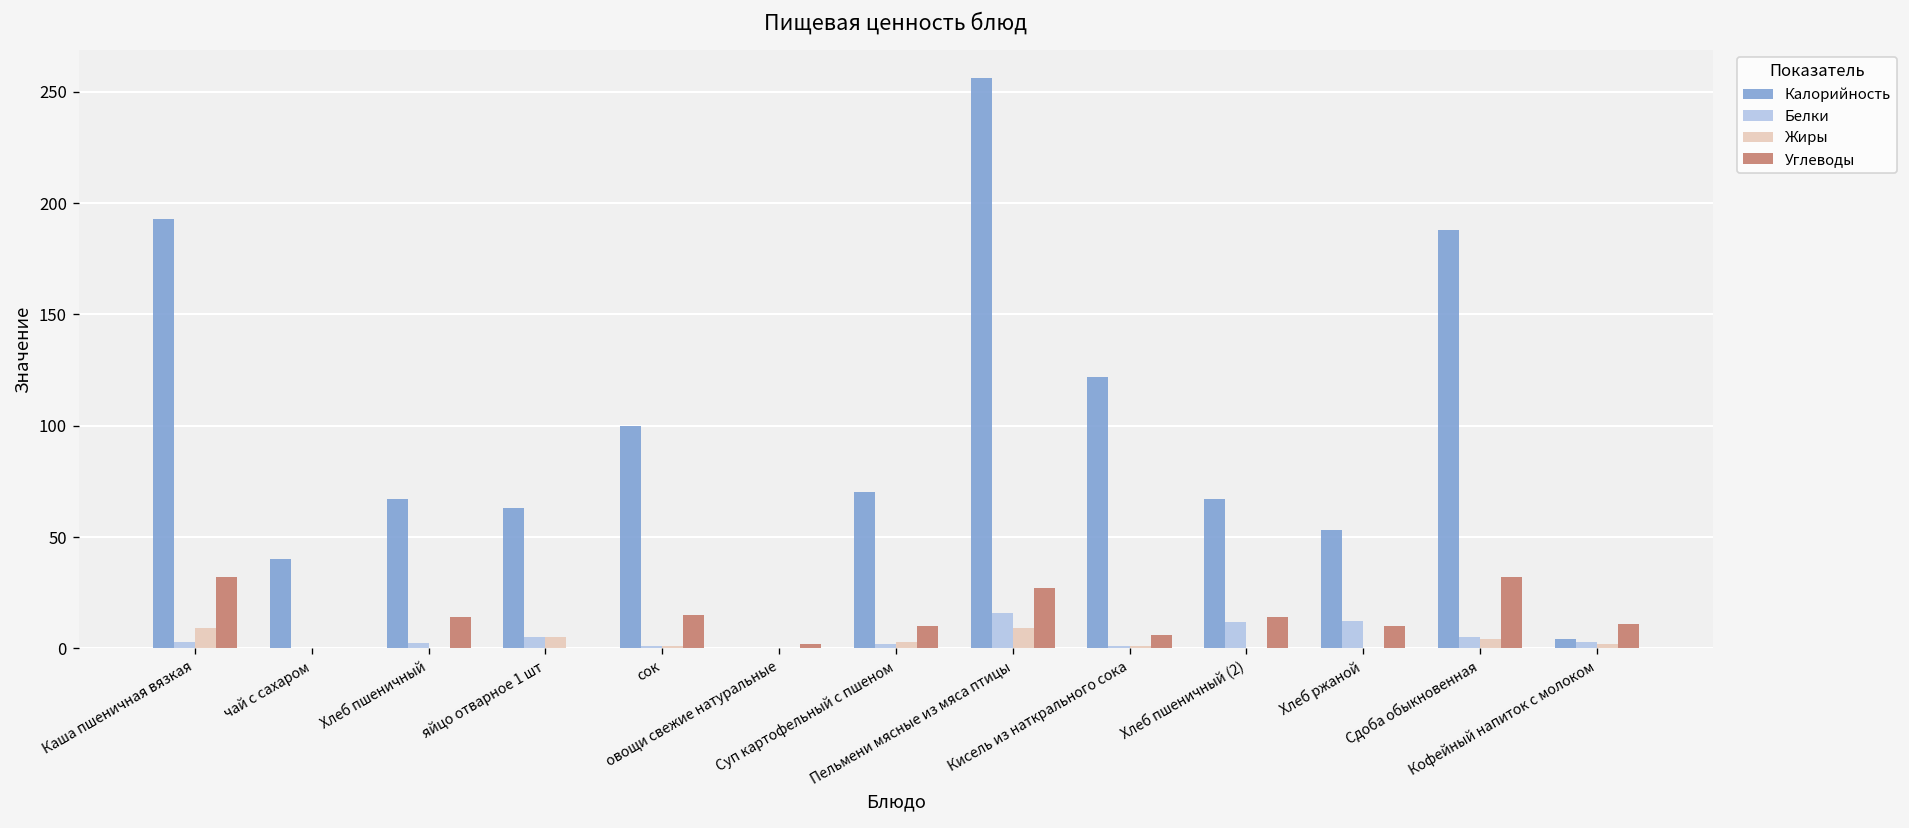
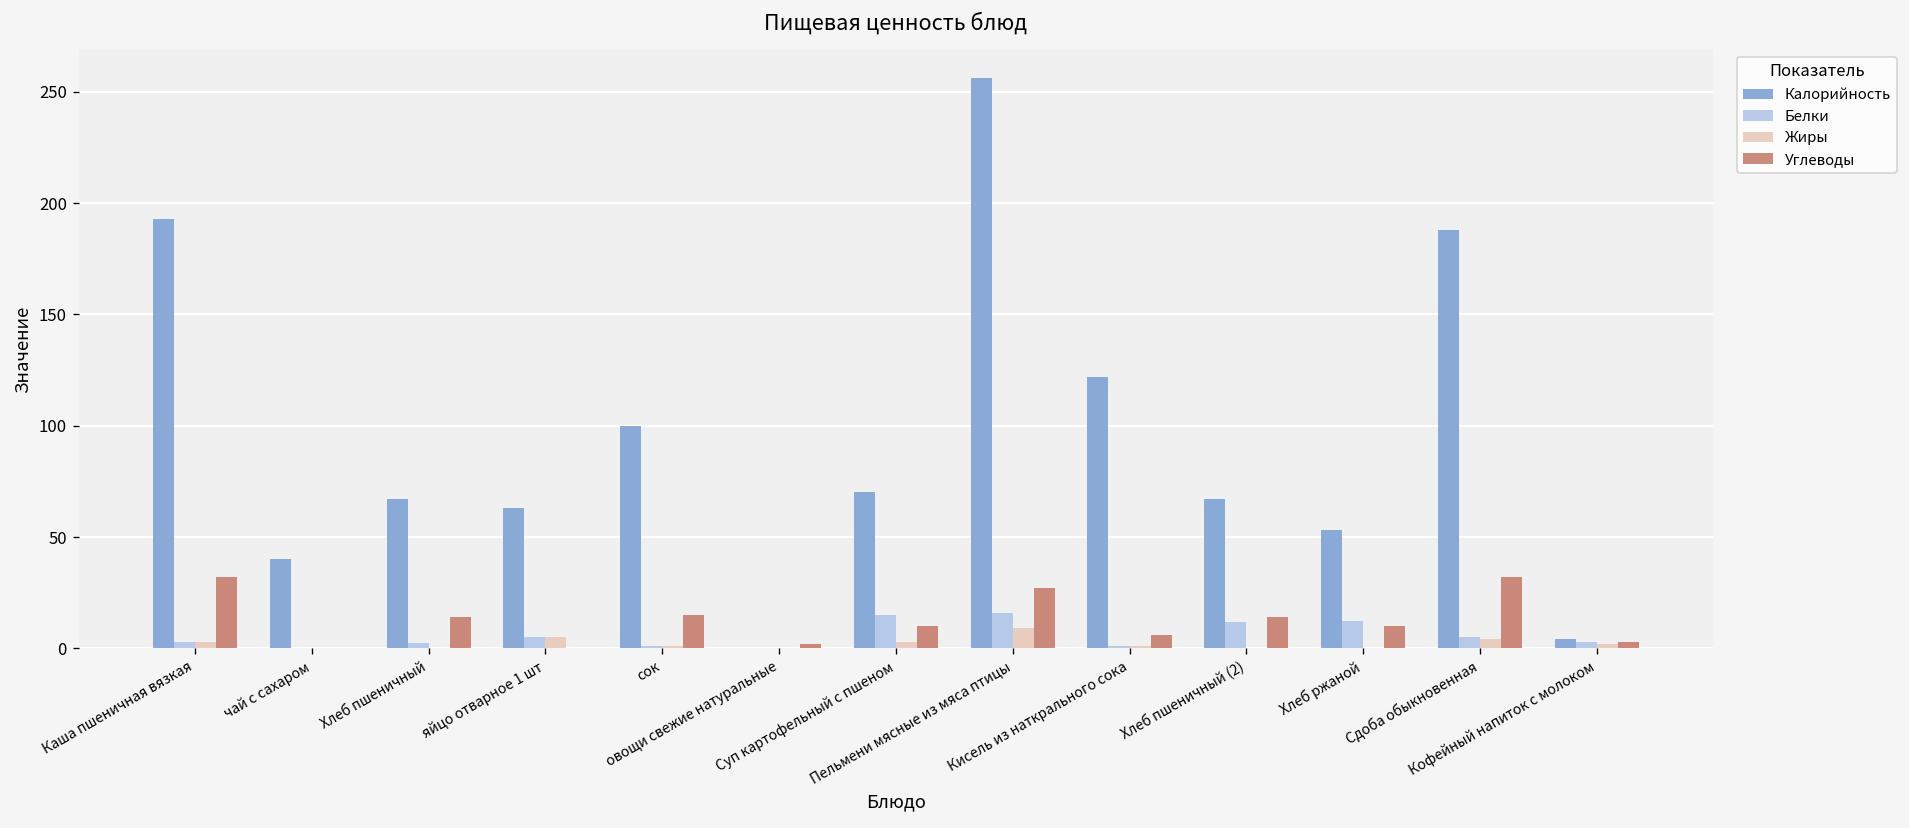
Жиры, Каша пшеничная вязкая: 9 -> 3
Белки, Суп картофельный с пшеном: 2 -> 15
Углеводы, Кофейный напиток с молоком: 11 -> 3
